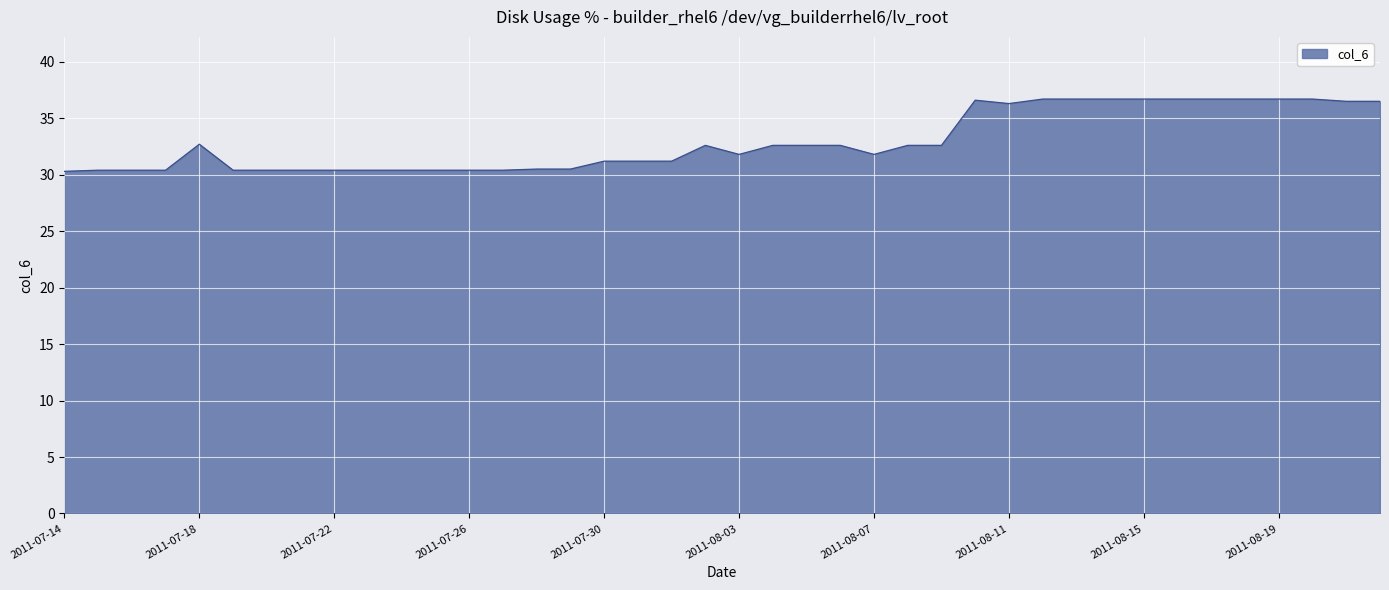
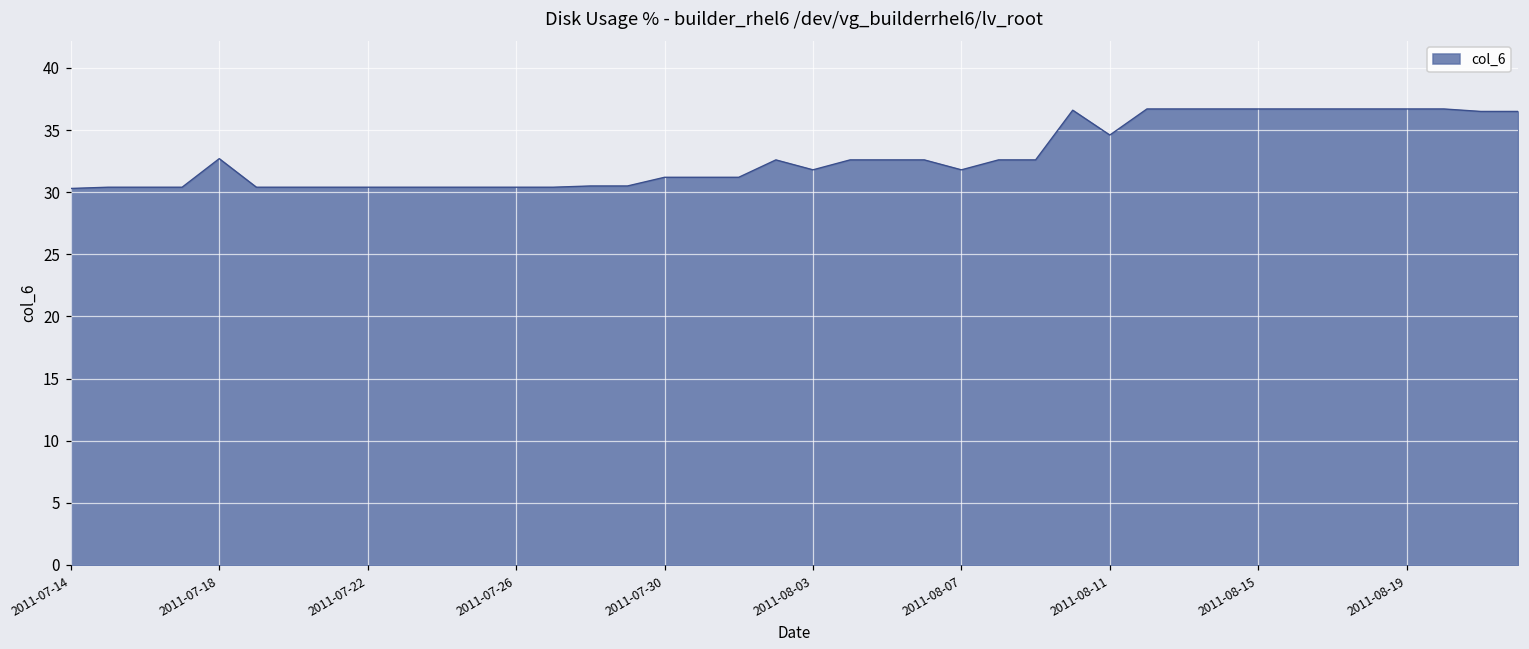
2011-08-11: 36.3 -> 34.6
